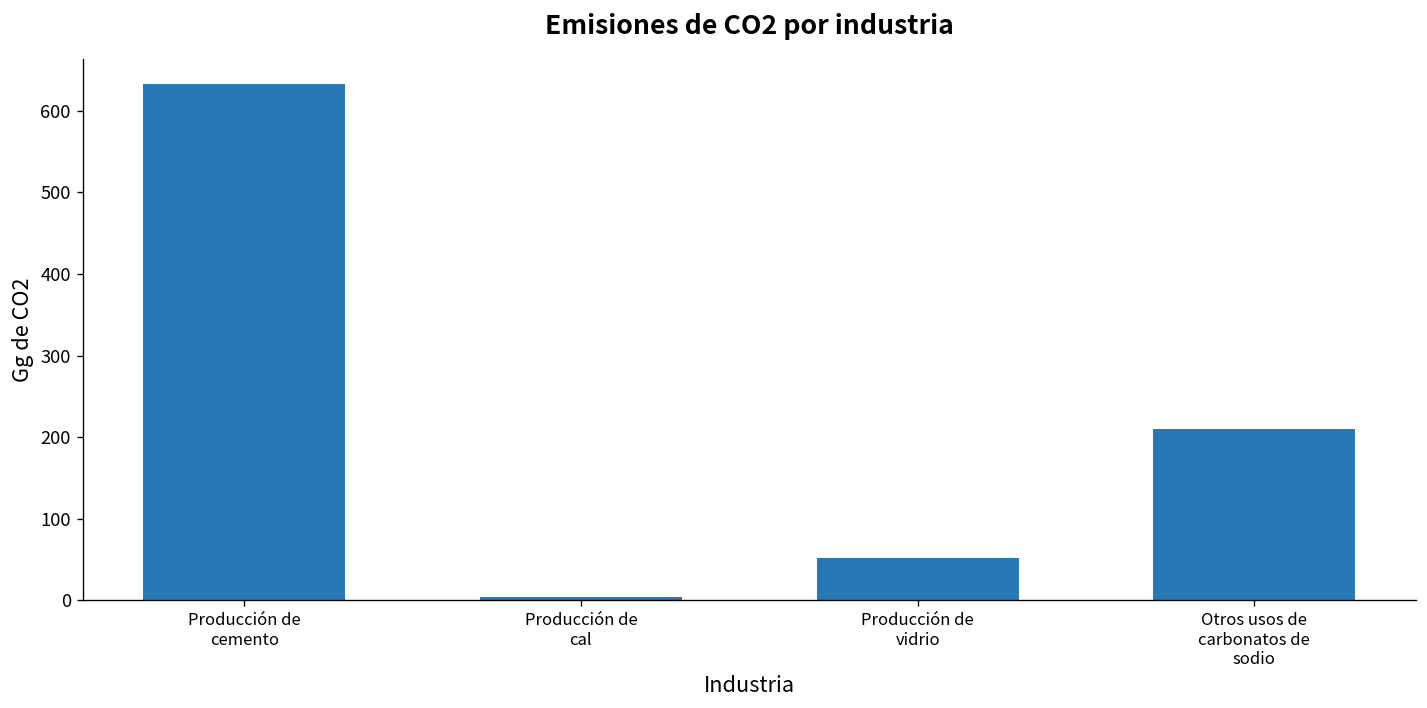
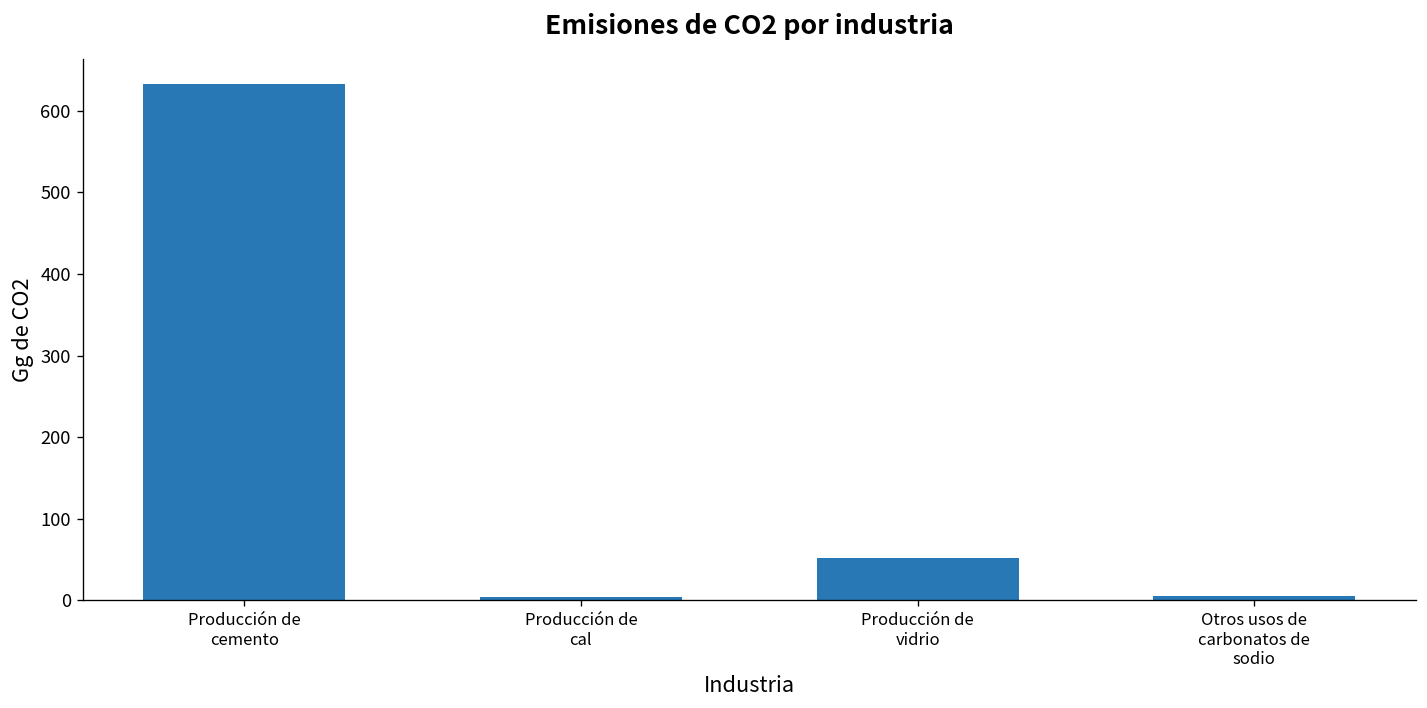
Otros usos de carbonatos de sodio: 210 -> 0
